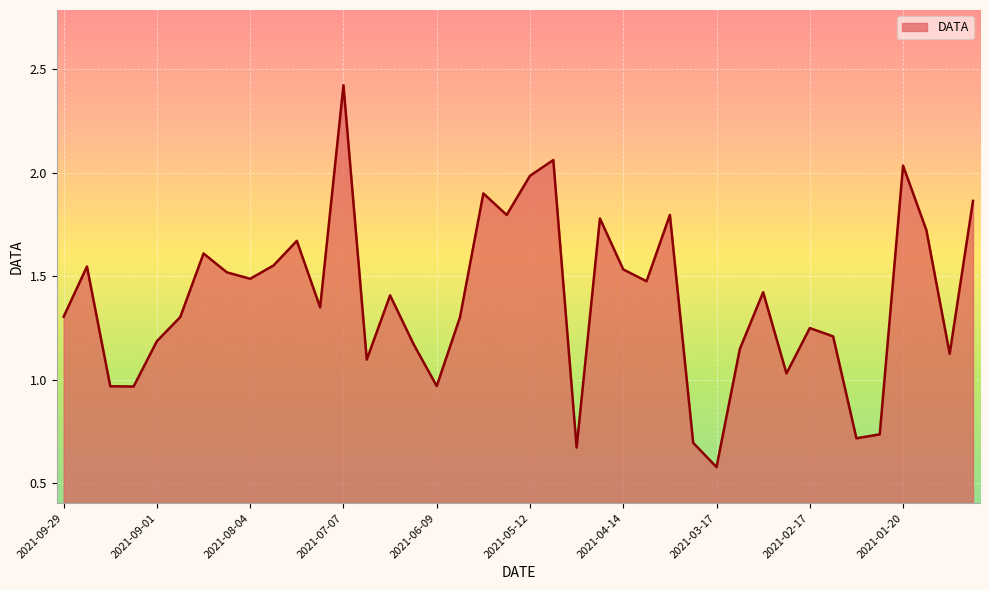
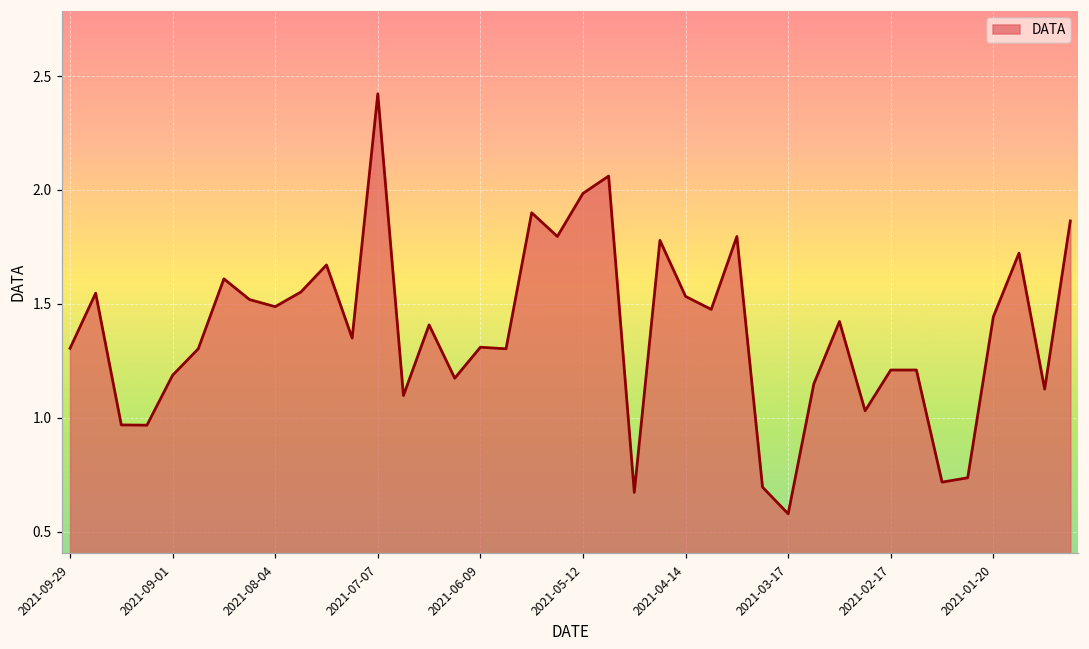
2021-06-09: 0.97 -> 1.31
2021-02-17: 1.25 -> 1.21
2021-01-20: 2.03 -> 1.44
